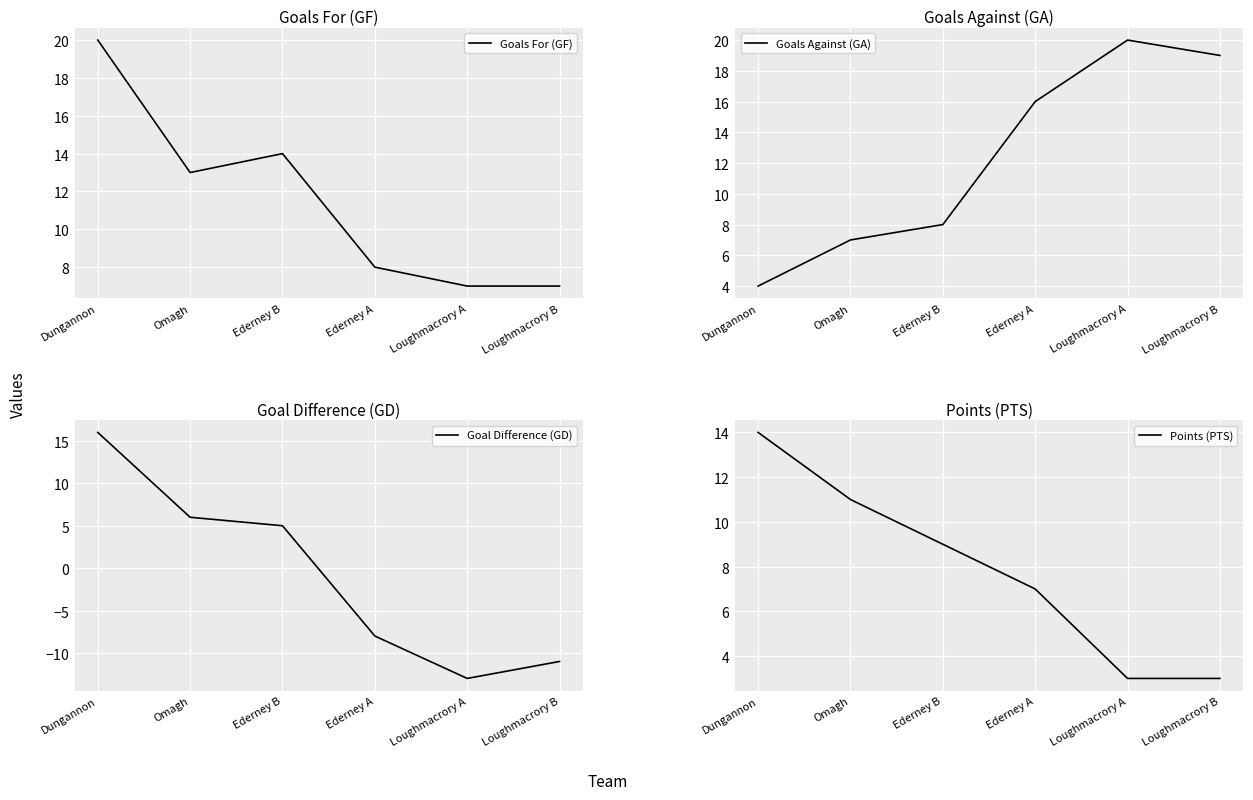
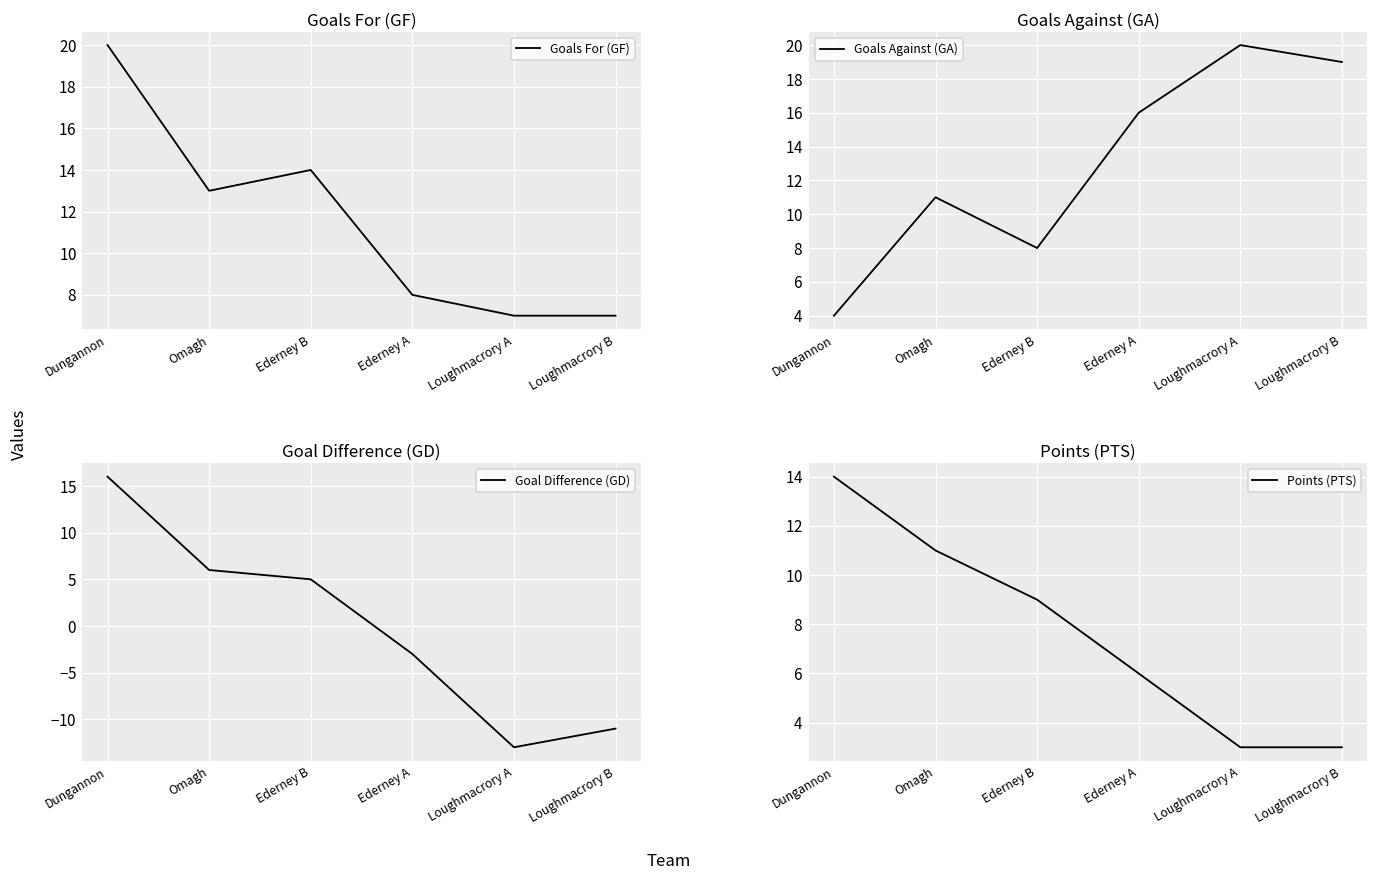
Goals Against (GA), Omagh: 7 -> 11
Goal Difference (GD), Ederney A: -8 -> -3
Points (PTS), Ederney A: 7 -> 6
